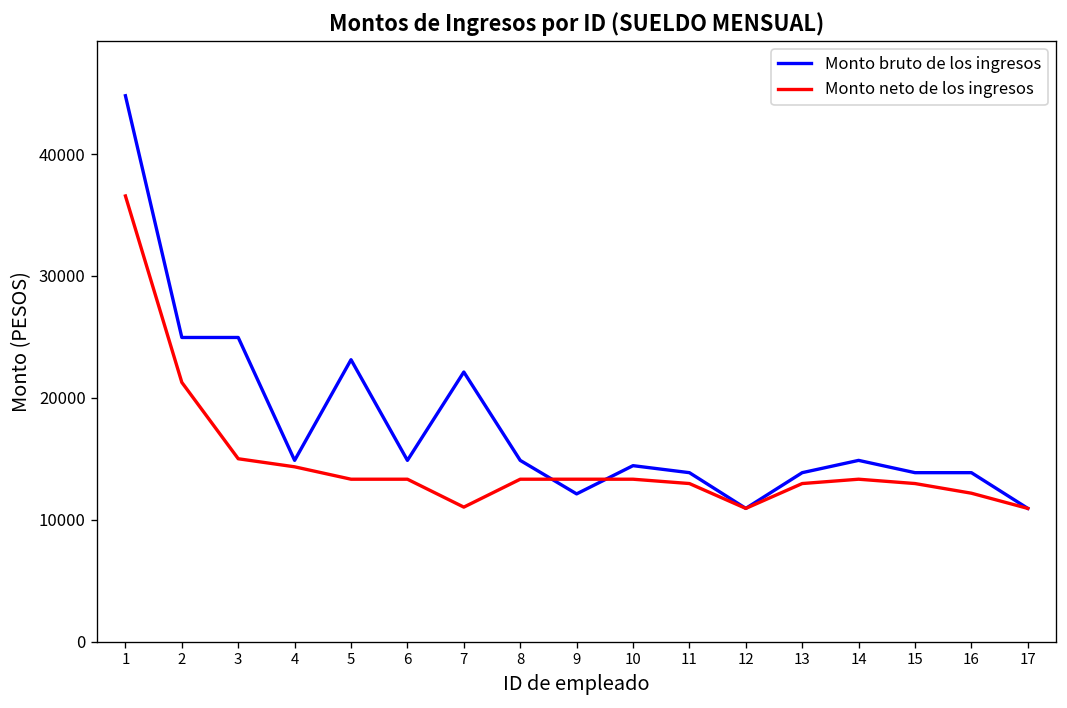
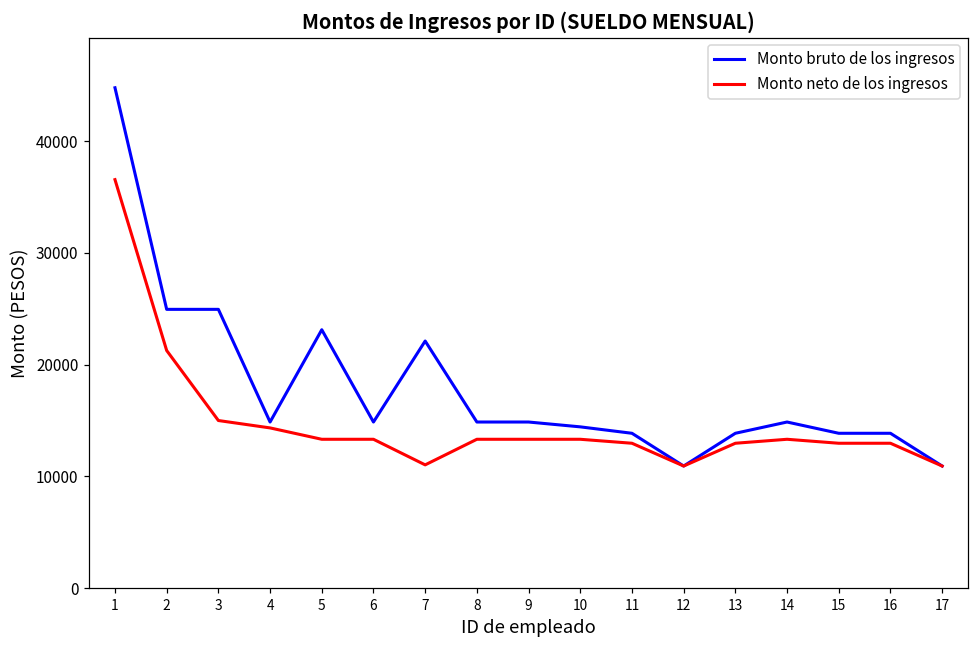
Monto bruto de los ingresos, 9: 12100 -> 14900
Monto neto de los ingresos, 16: 12200 -> 13000
